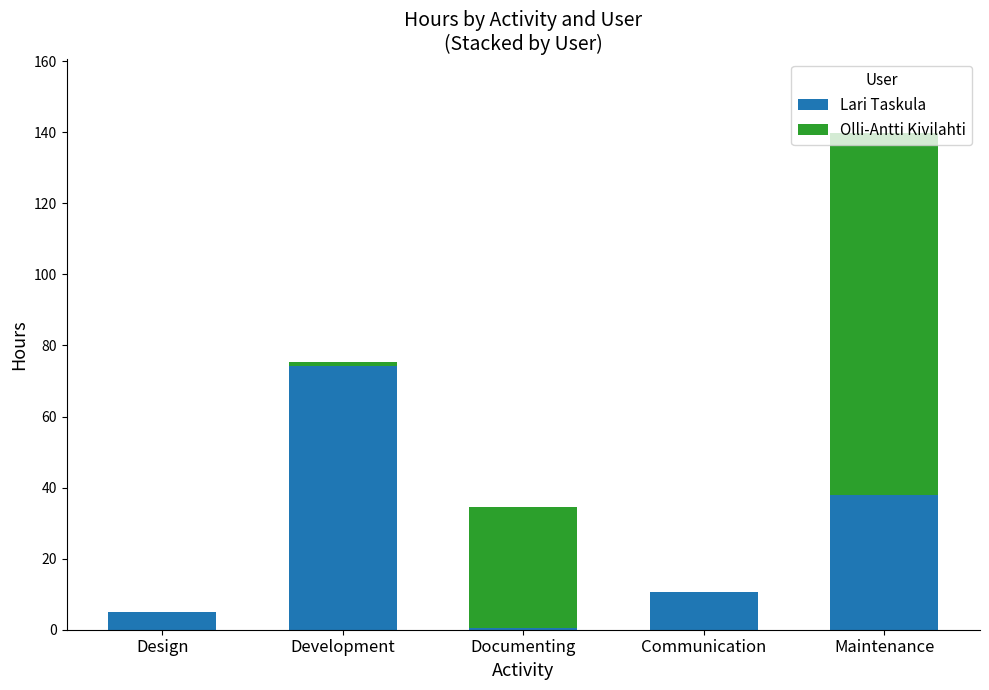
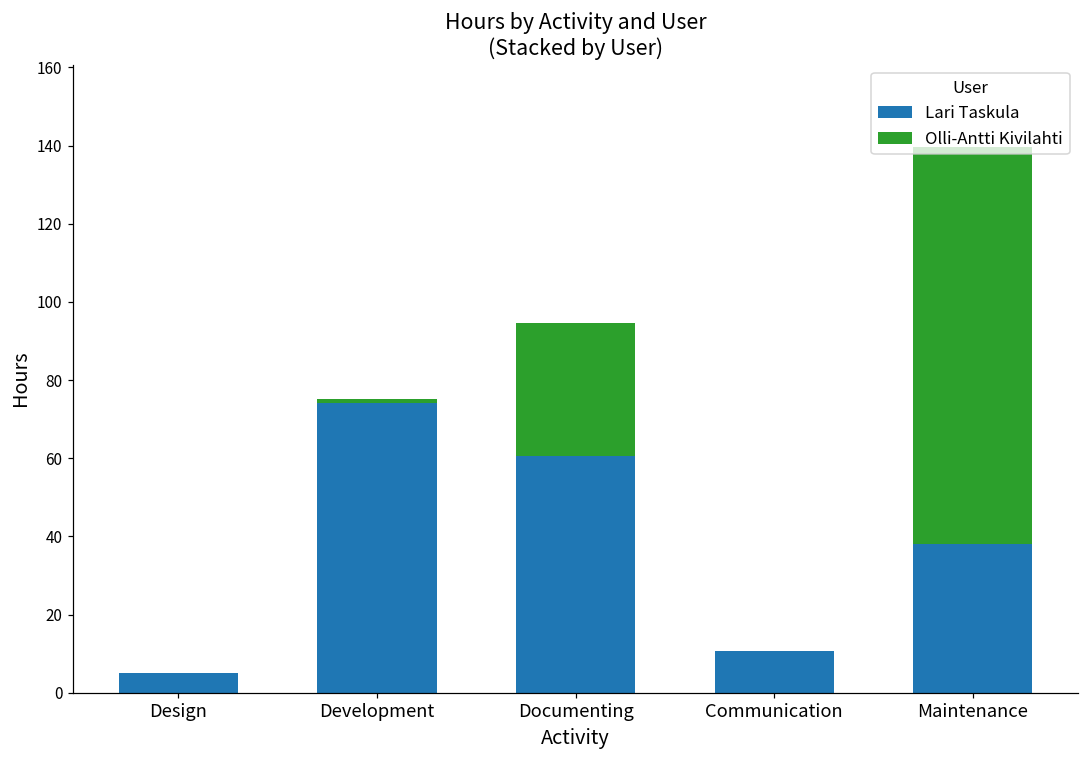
Lari Taskula, Documenting: 1 -> 61
